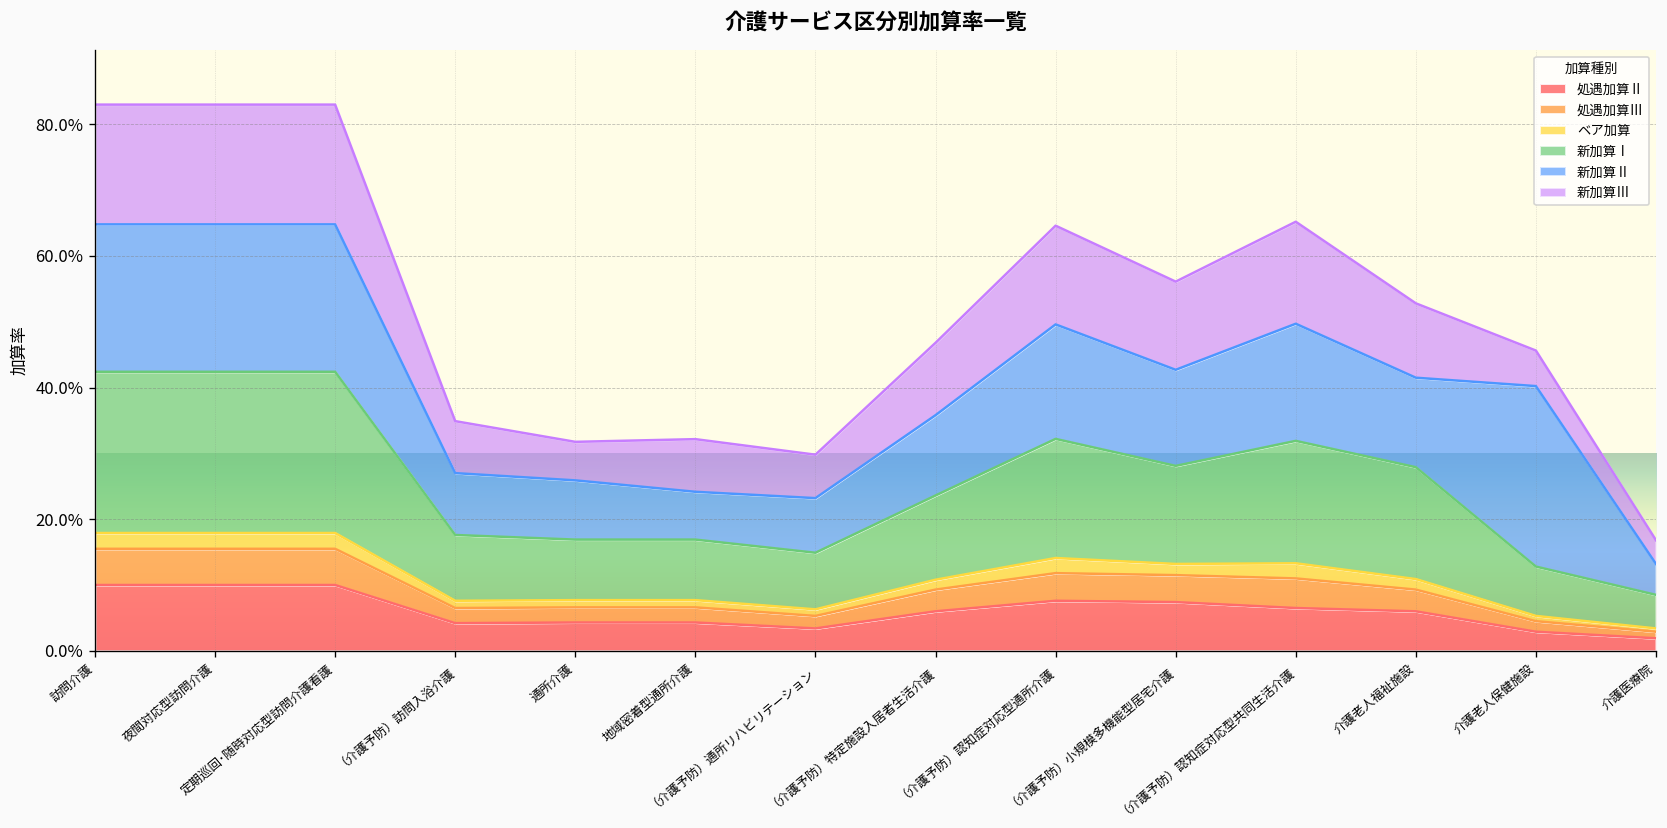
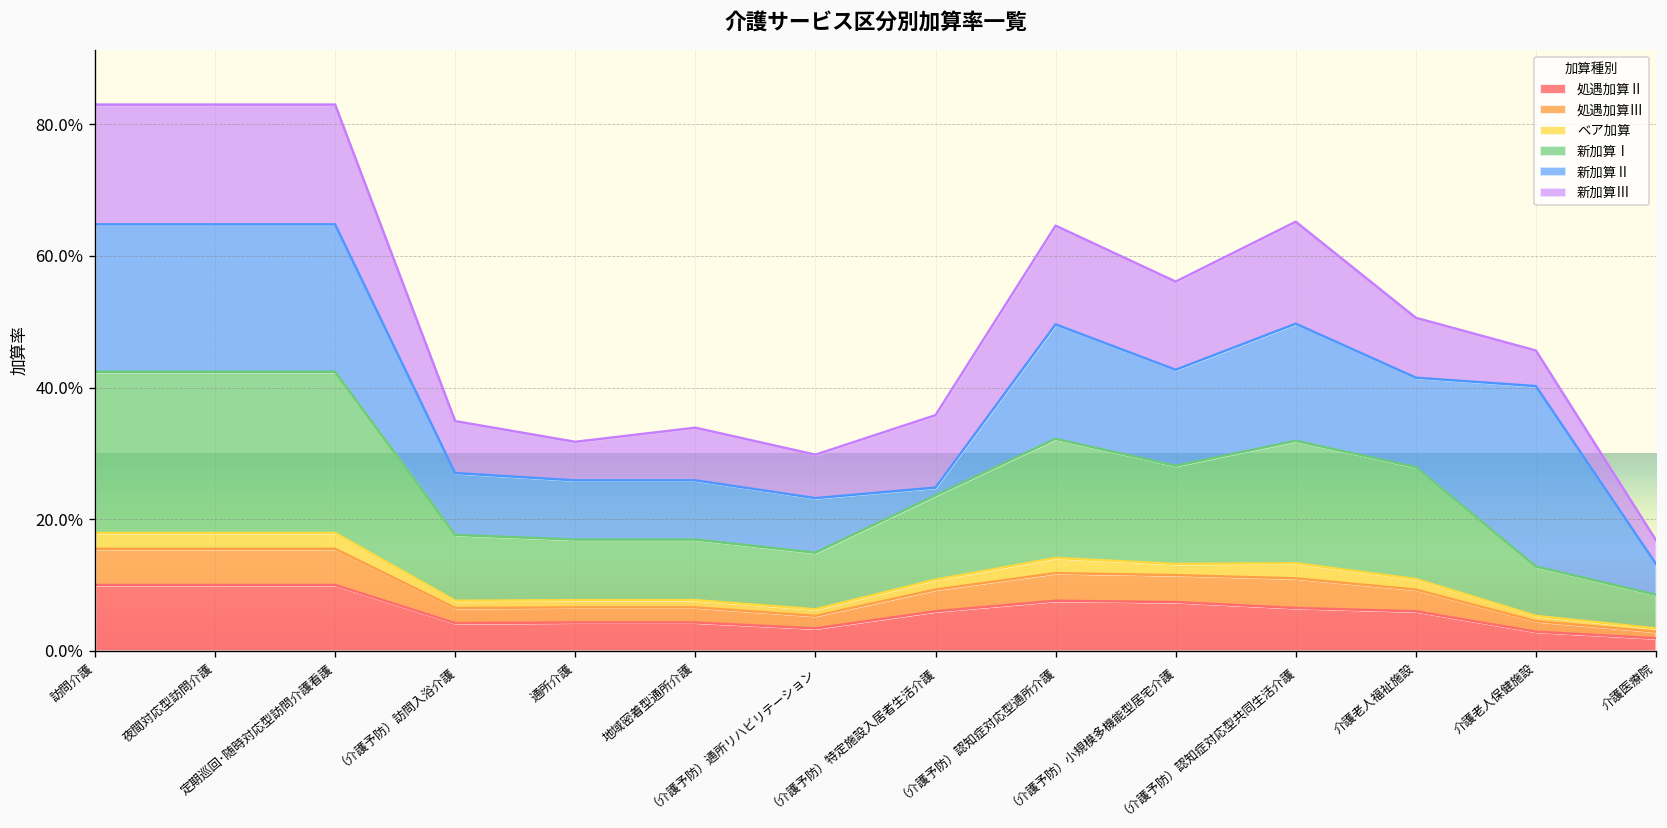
新加算Ⅱ, 地域密着型通所介護: 7% -> 9%
新加算Ⅱ, （介護予防）特定施設入居者生活介護: 12% -> 1%
新加算Ⅲ, 介護老人福祉施設: 11% -> 9%
